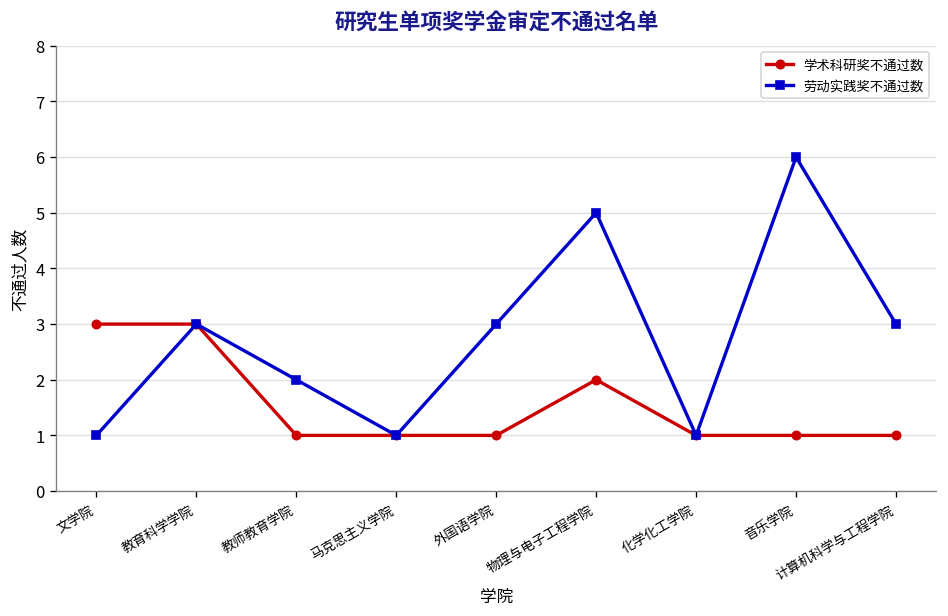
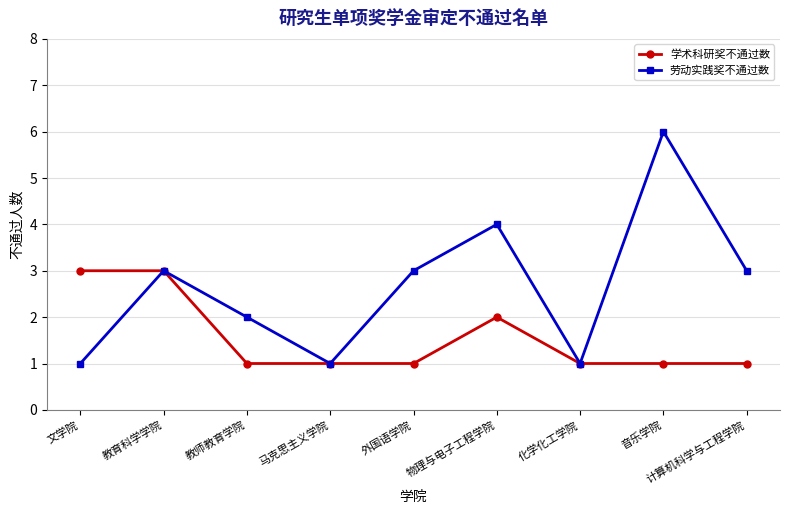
劳动实践奖不通过数, 物理与电子工程学院: 5 -> 4
